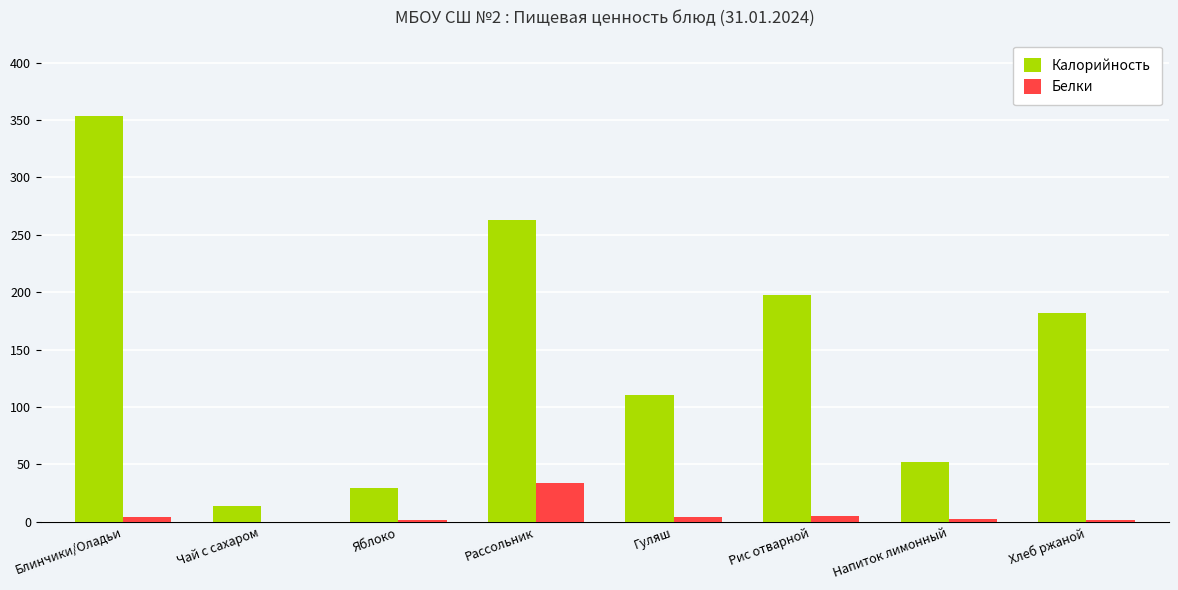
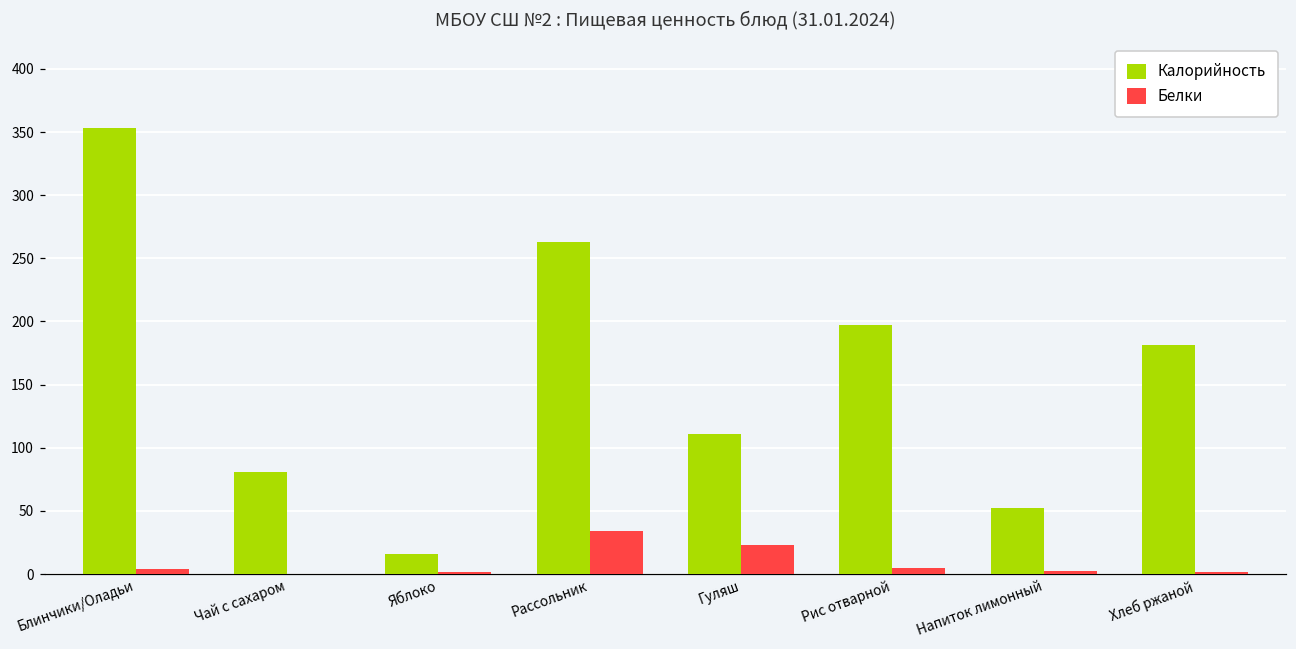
Калорийность, Чай с сахаром: 13 -> 81
Калорийность, Яблоко: 30 -> 16
Белки, Гуляш: 4 -> 23
